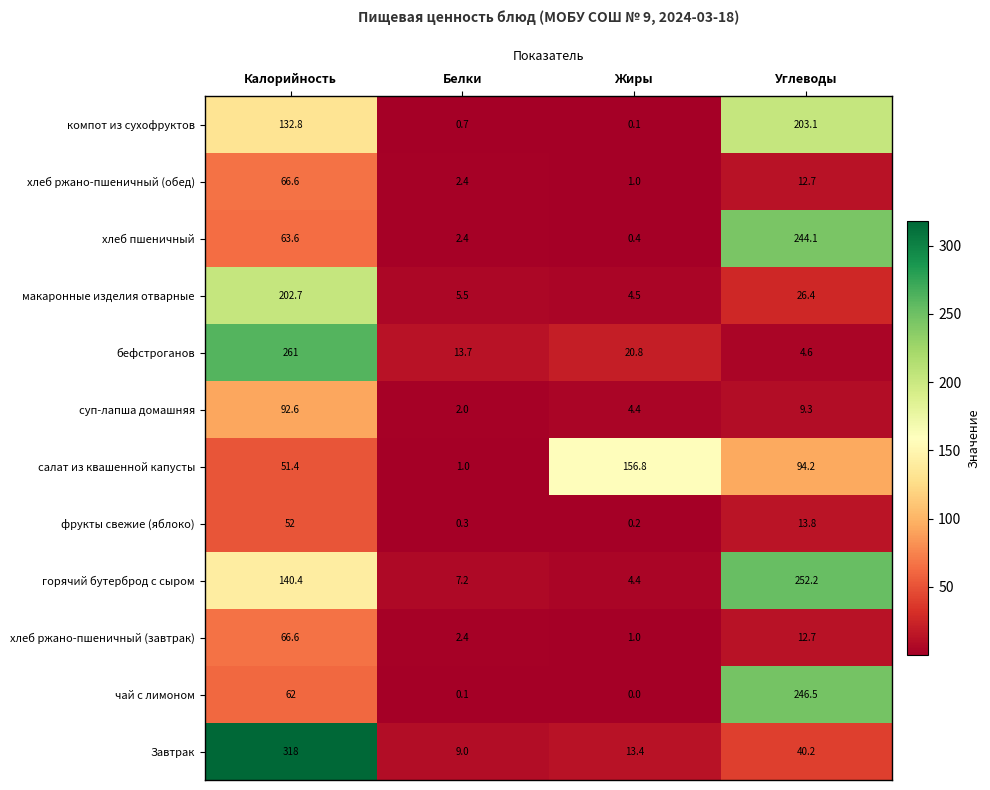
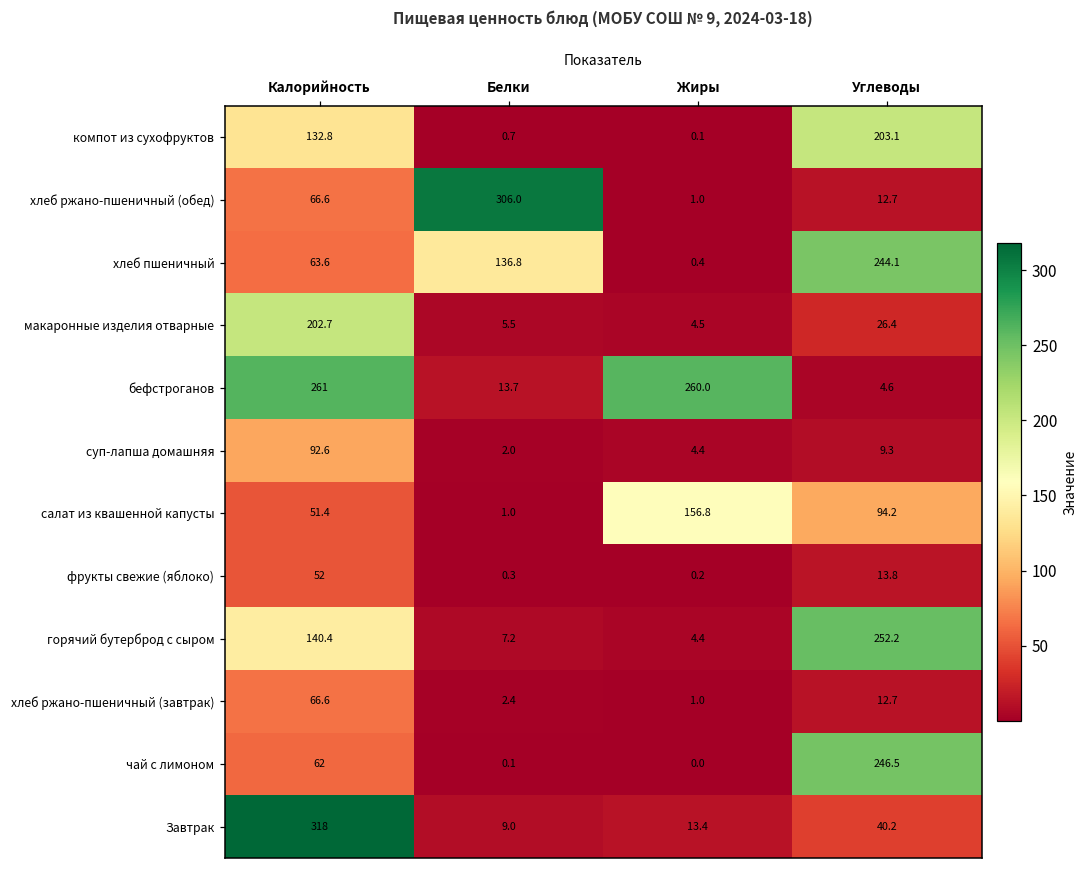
хлеб ржано-пшеничный (обед), Белки: 2.4 -> 306.0
хлеб пшеничный, Белки: 2.4 -> 136.8
бефстроганов, Жиры: 20.8 -> 260.0
